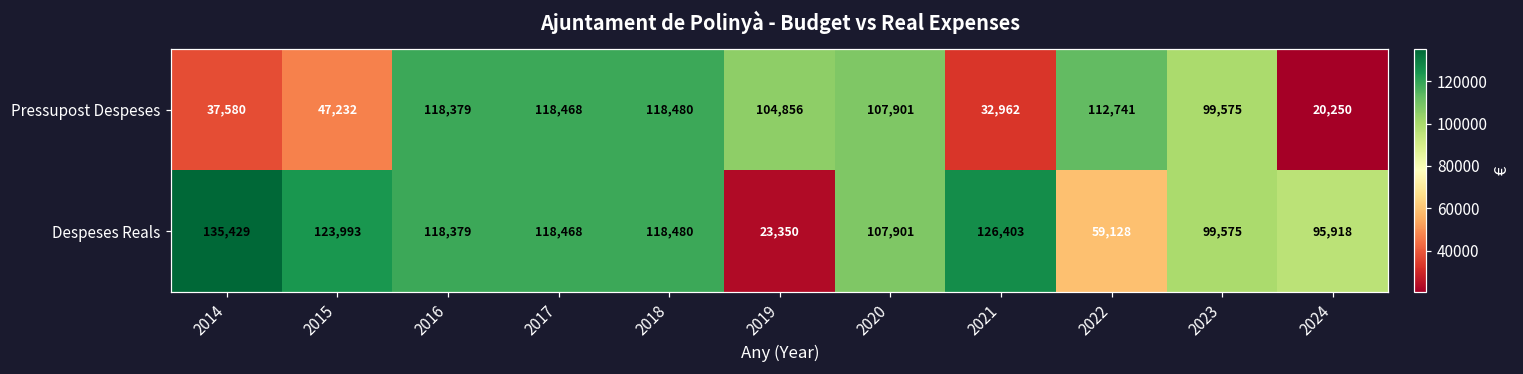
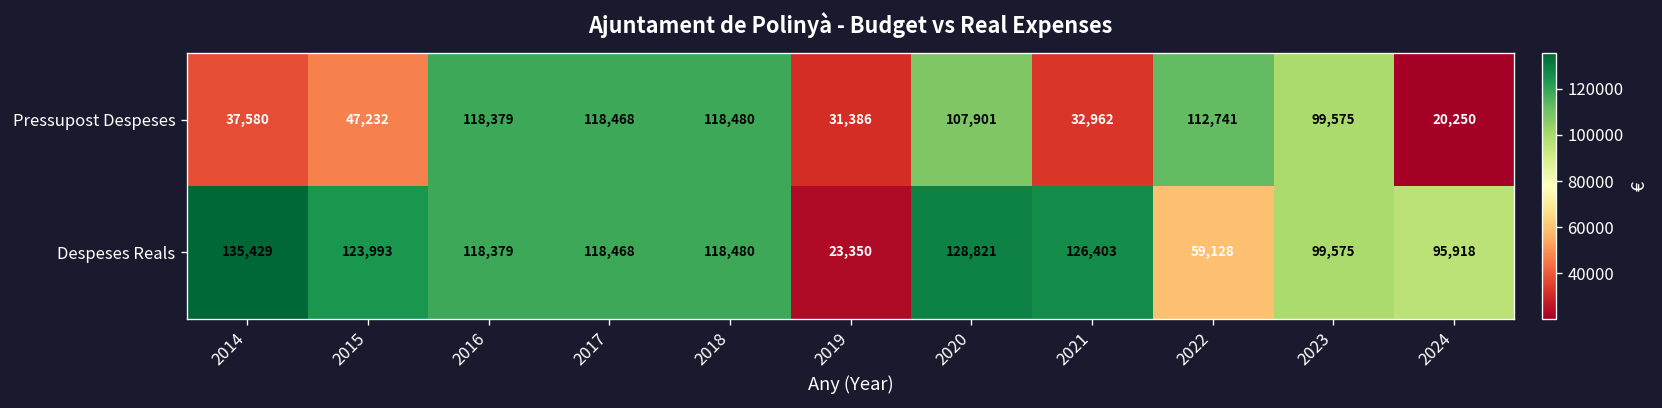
Pressupost Despeses, 2019: 104,856 -> 31,386
Despeses Reals, 2020: 107,901 -> 128,821
